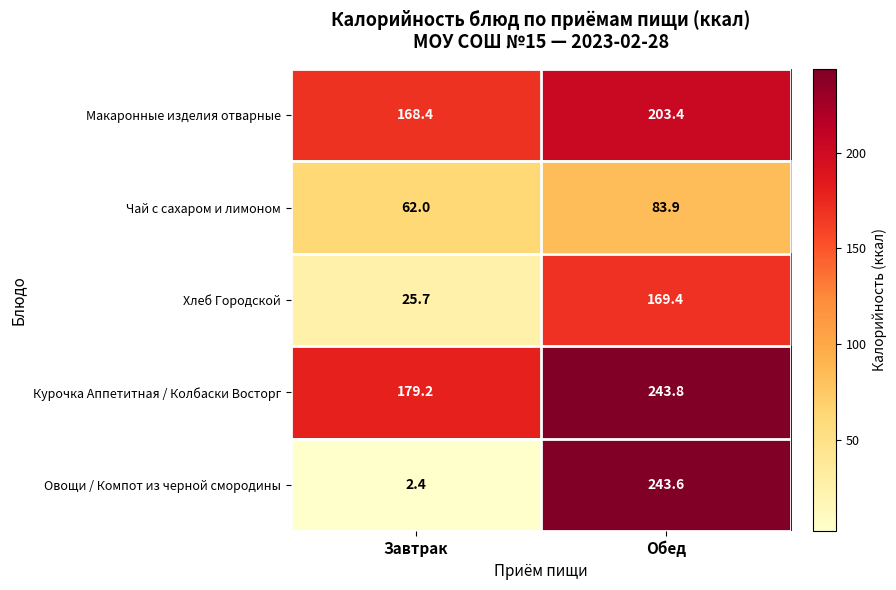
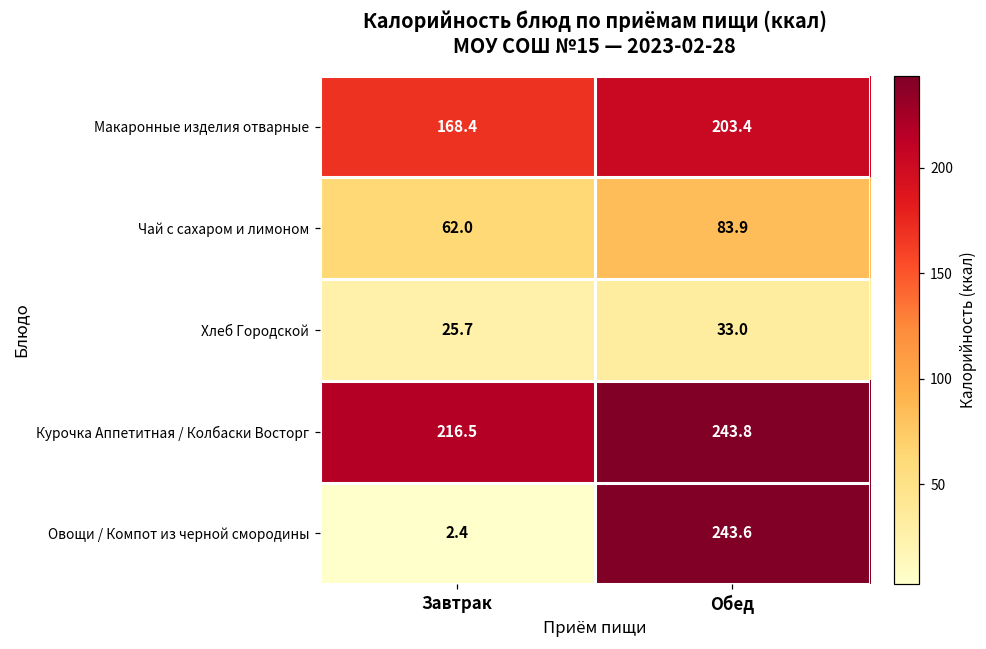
Хлеб Городской, Обед: 169.4 -> 33.0
Курочка Аппетитная / Колбаски Восторг, Завтрак: 179.2 -> 216.5
